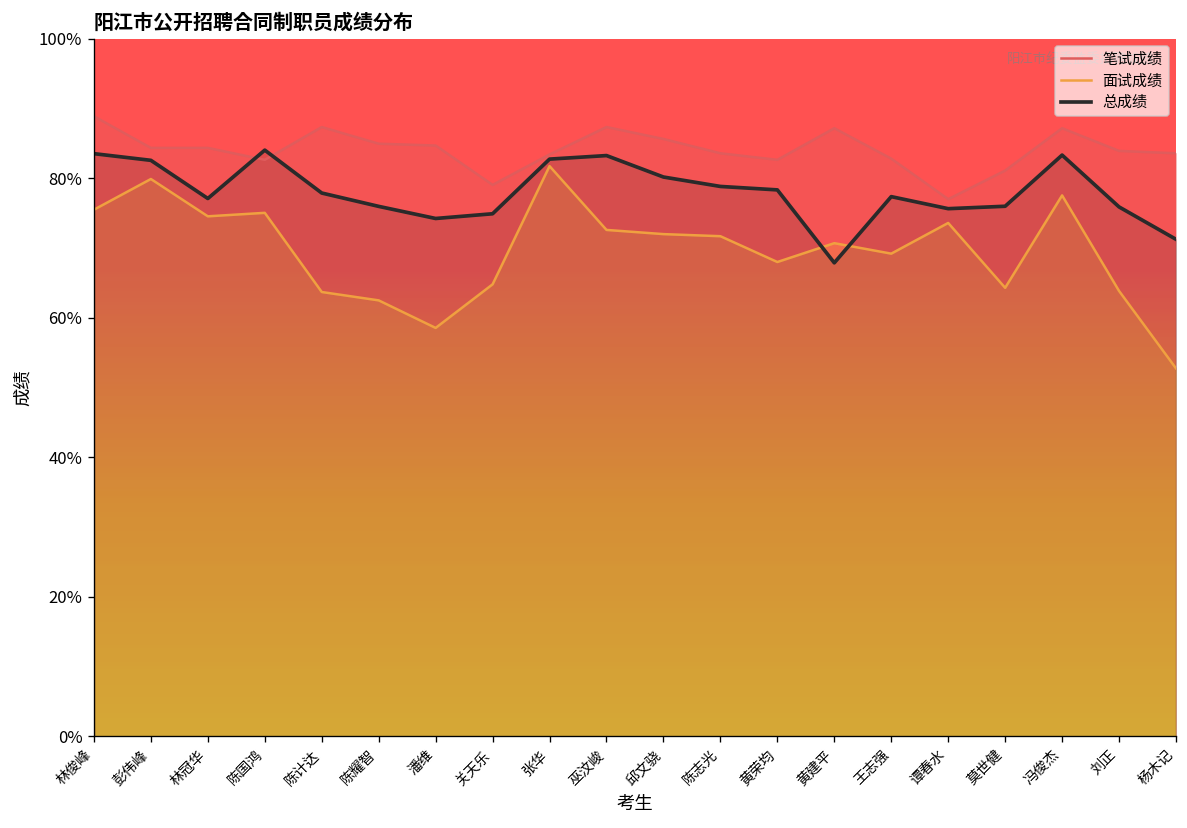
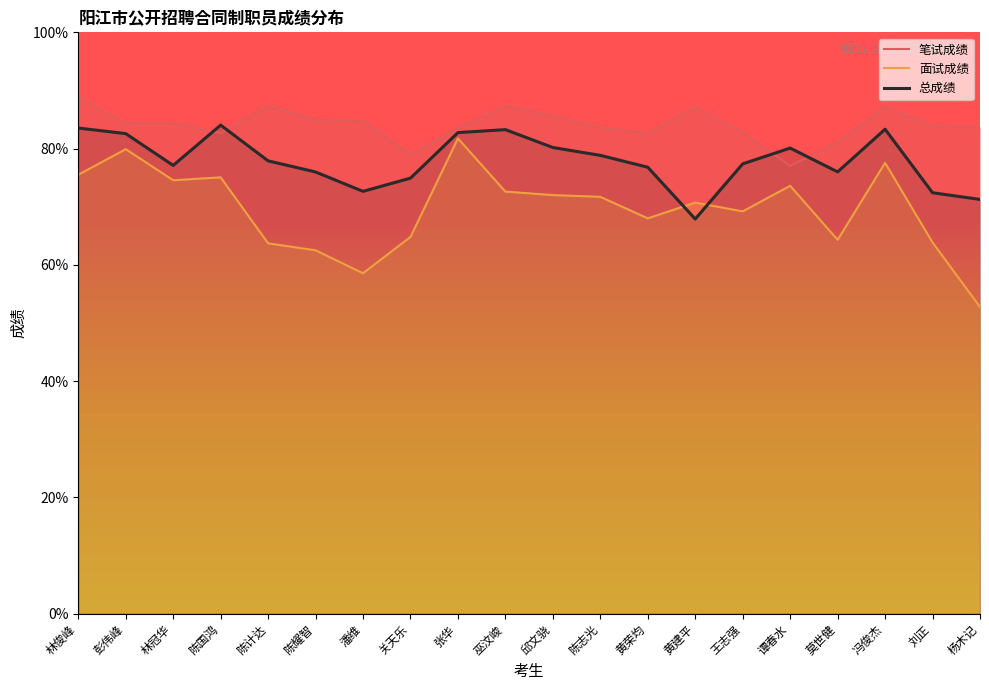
总成绩, 潘维: 74% -> 73%
总成绩, 黄荣均: 78% -> 77%
总成绩, 谭春水: 76% -> 80%
总成绩, 刘正: 76% -> 72%
